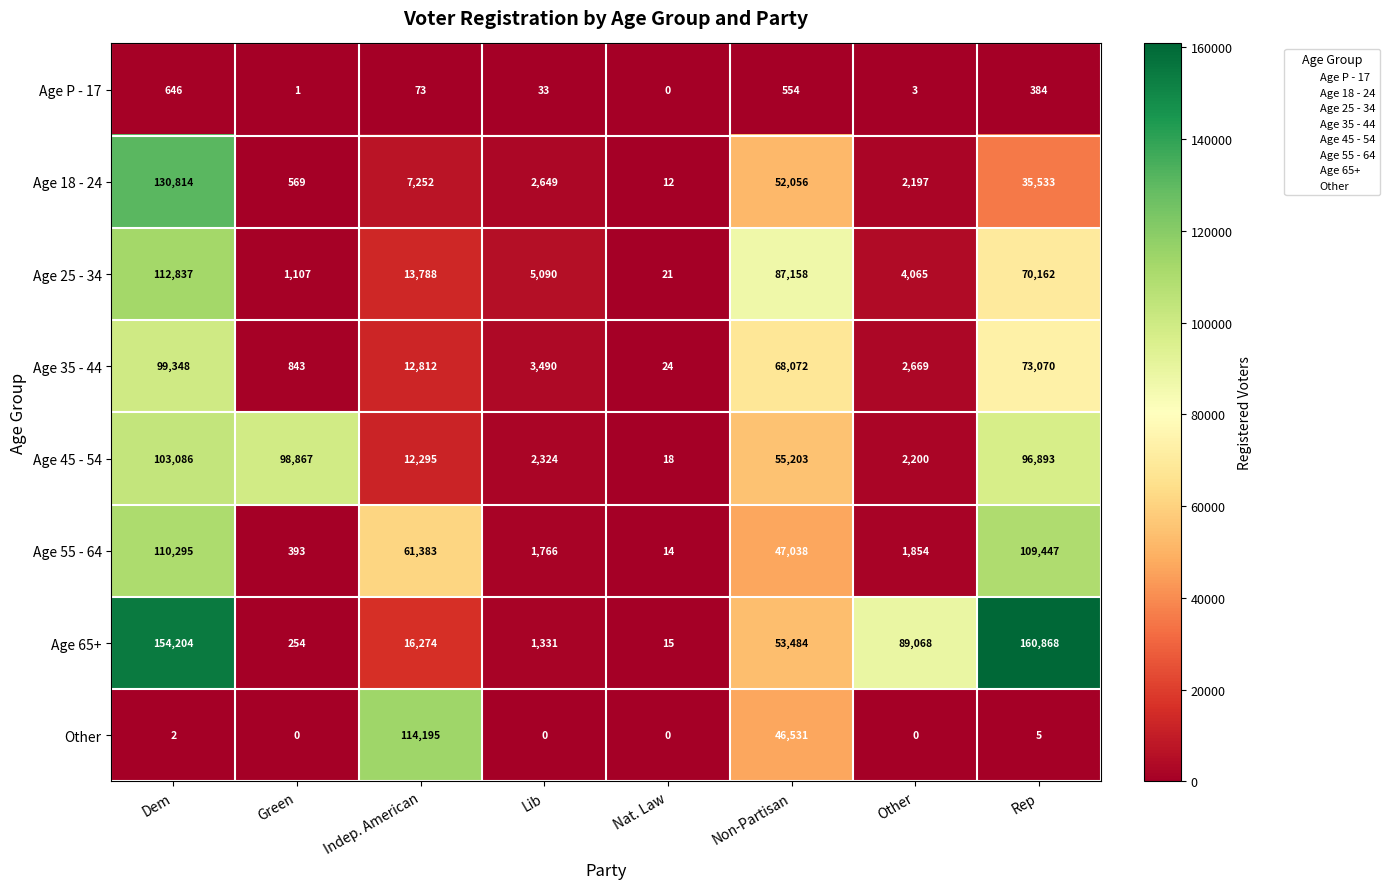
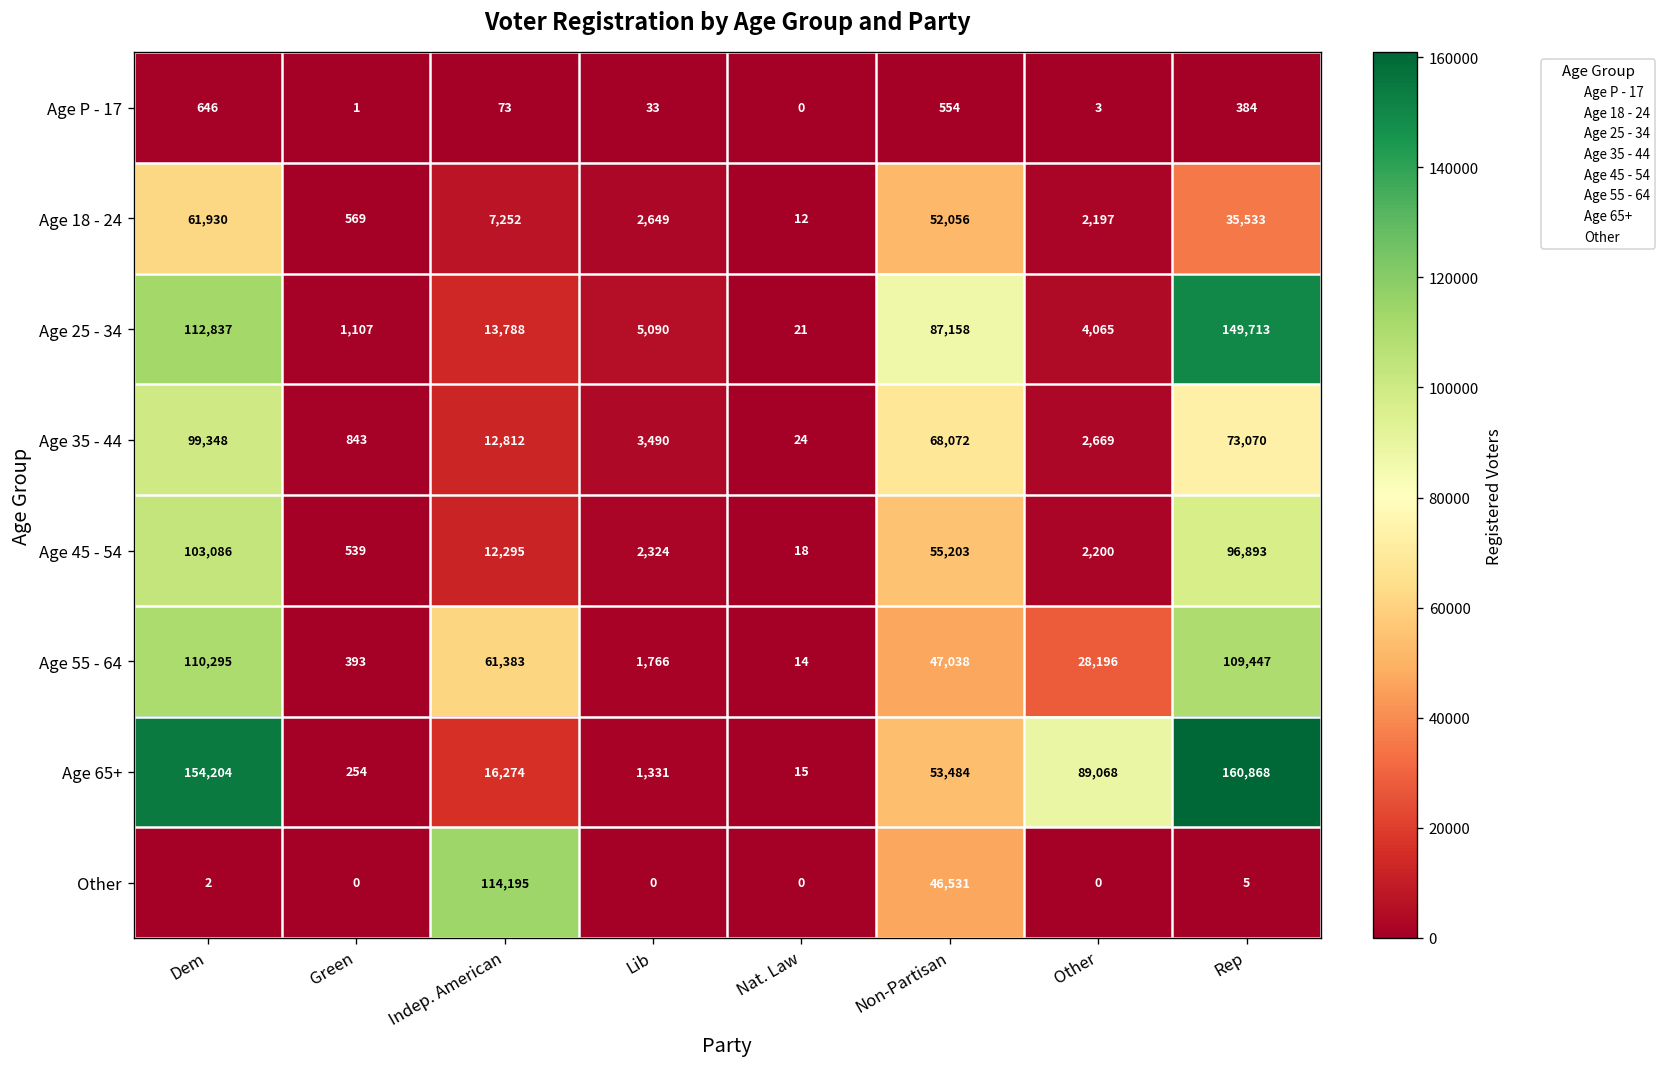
Age 18 - 24, Dem: 130,814 -> 61,930
Age 25 - 34, Rep: 70,162 -> 149,713
Age 45 - 54, Green: 98,867 -> 539
Age 55 - 64, Other: 1,854 -> 28,196
